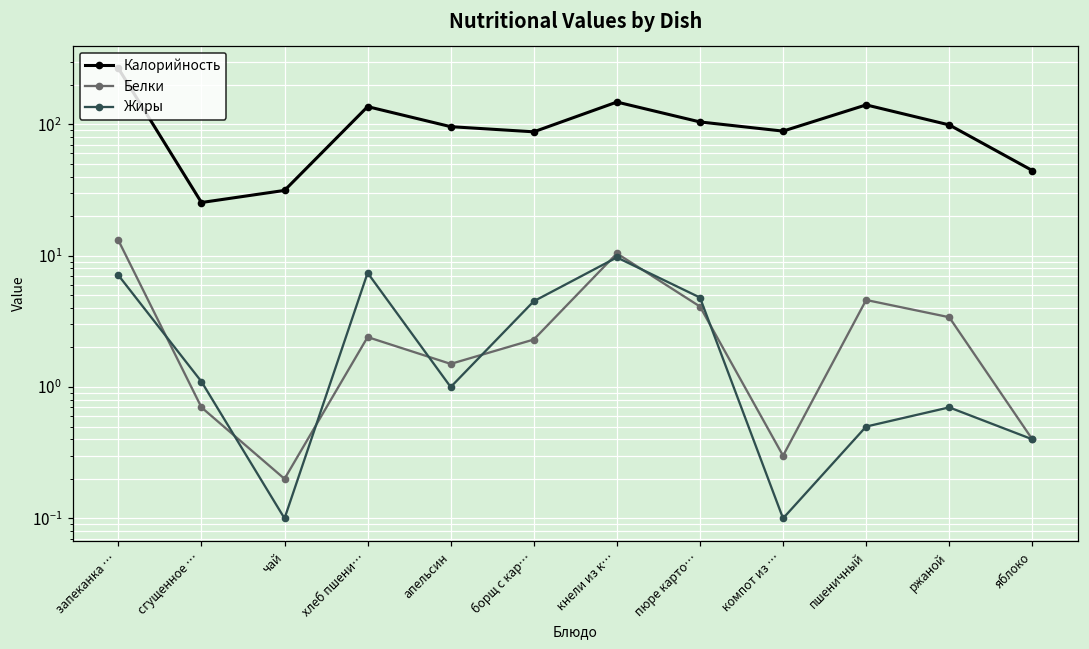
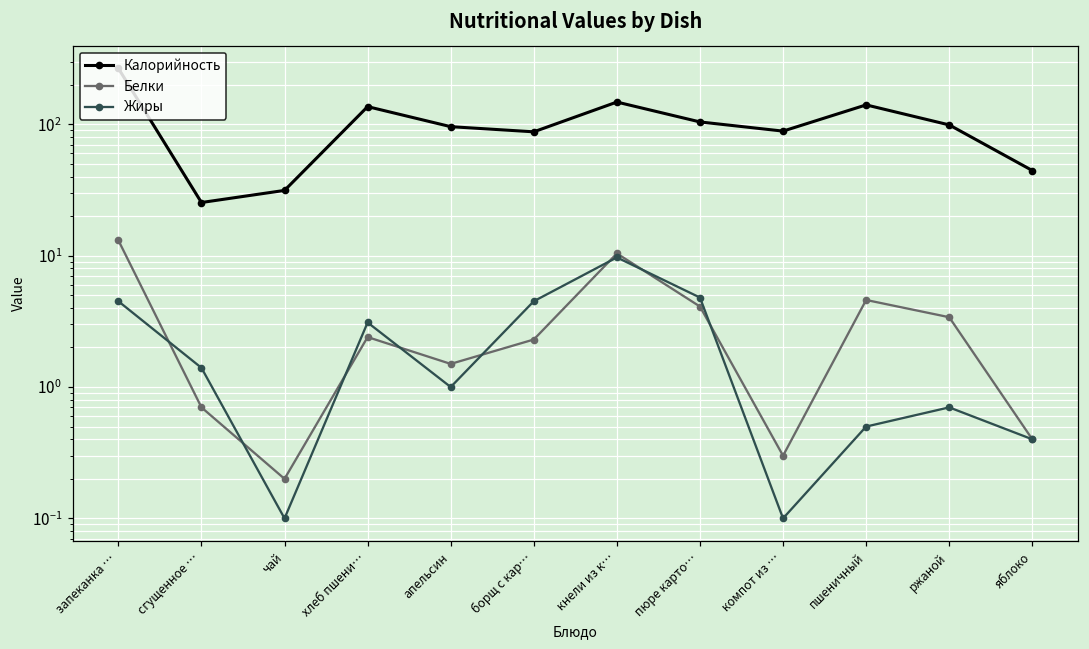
Жиры, запеканка …: 7 -> 4.5
Жиры, сгущенное …: 1.1 -> 1.4
Жиры, хлеб пшени…: 7 -> 3.1
